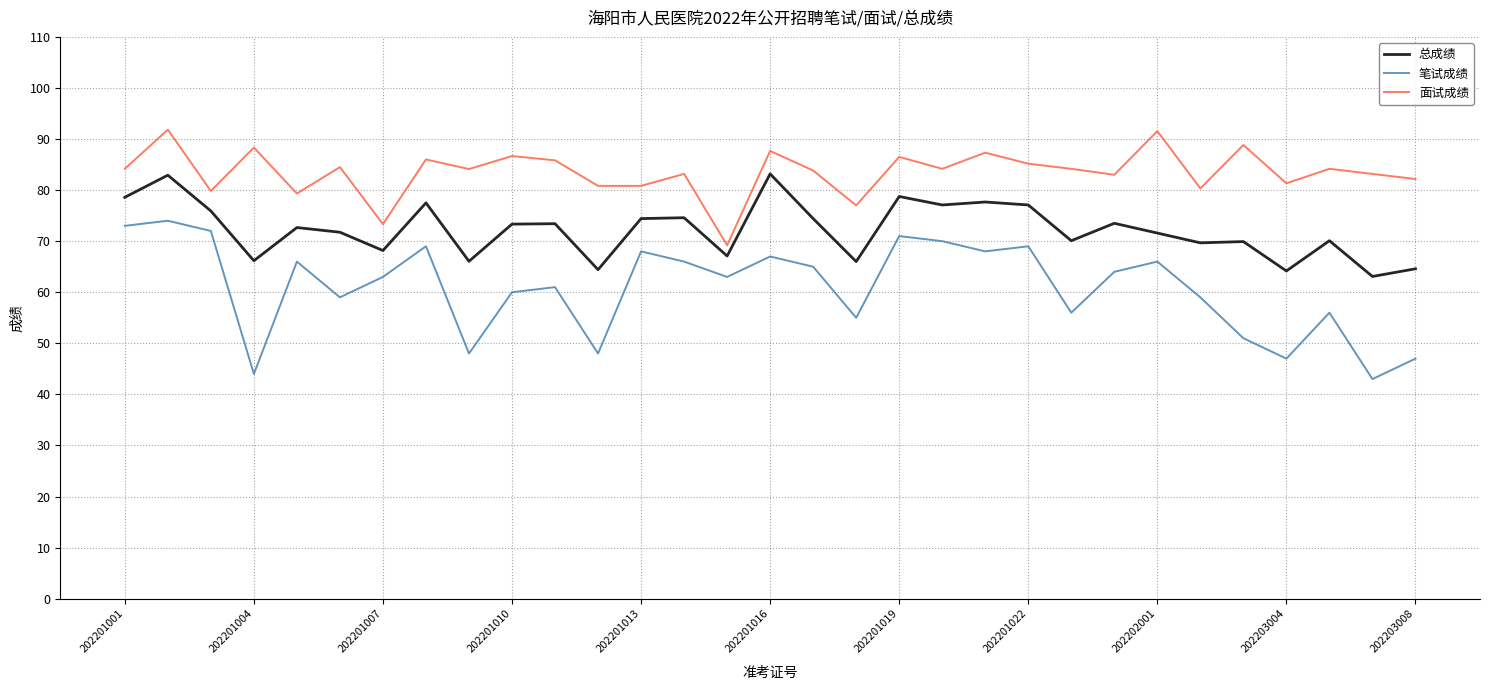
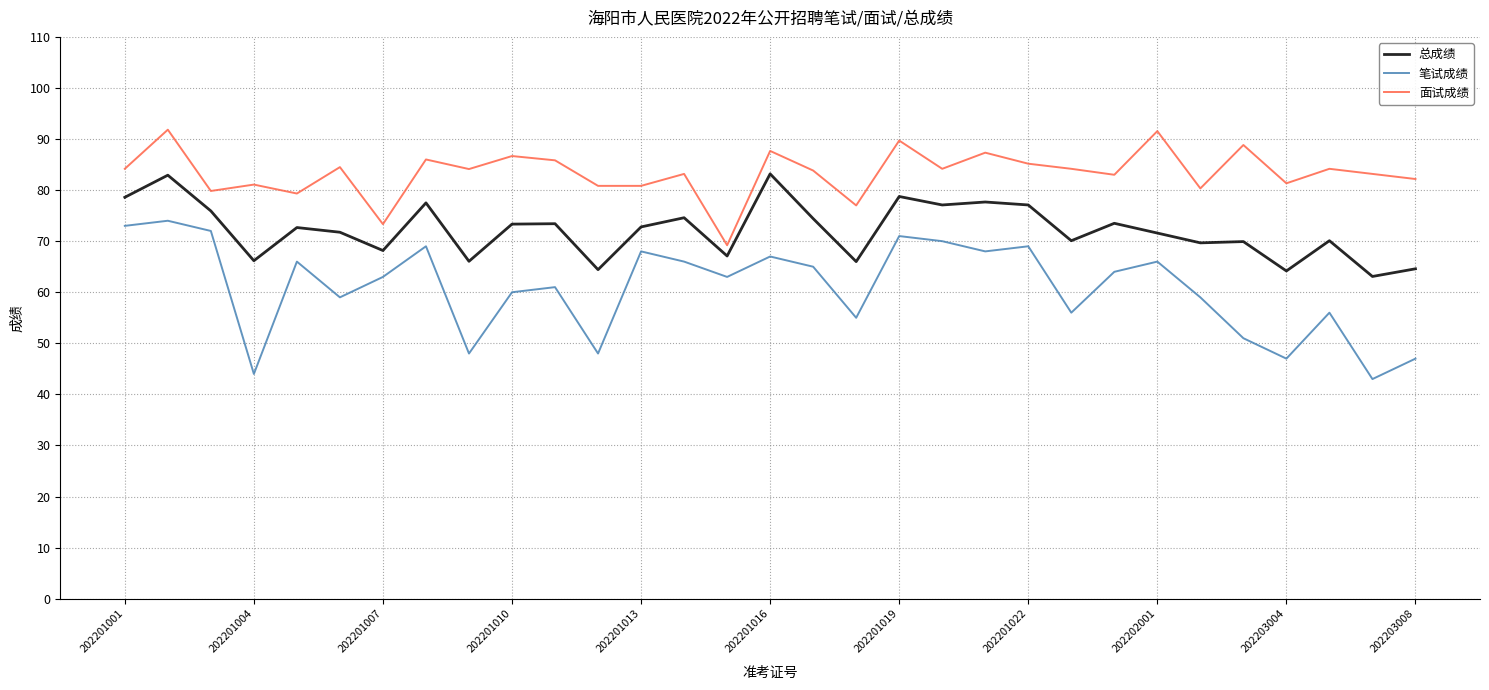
面试成绩, 202201004: 88 -> 81
总成绩, 202201013: 74 -> 73
面试成绩, 202201019: 87 -> 90
